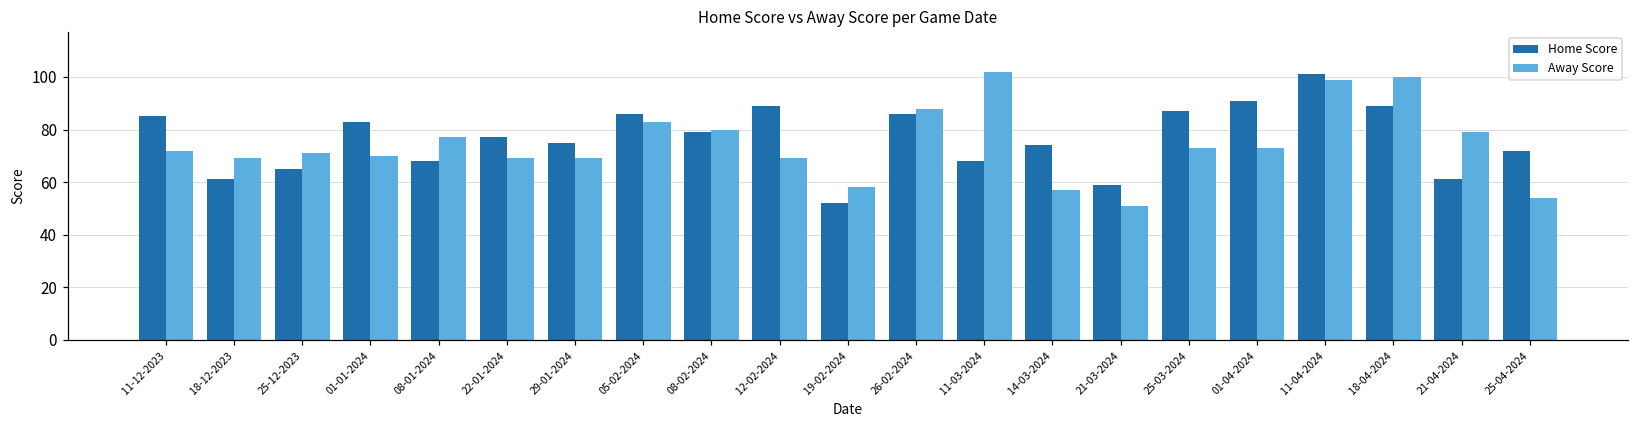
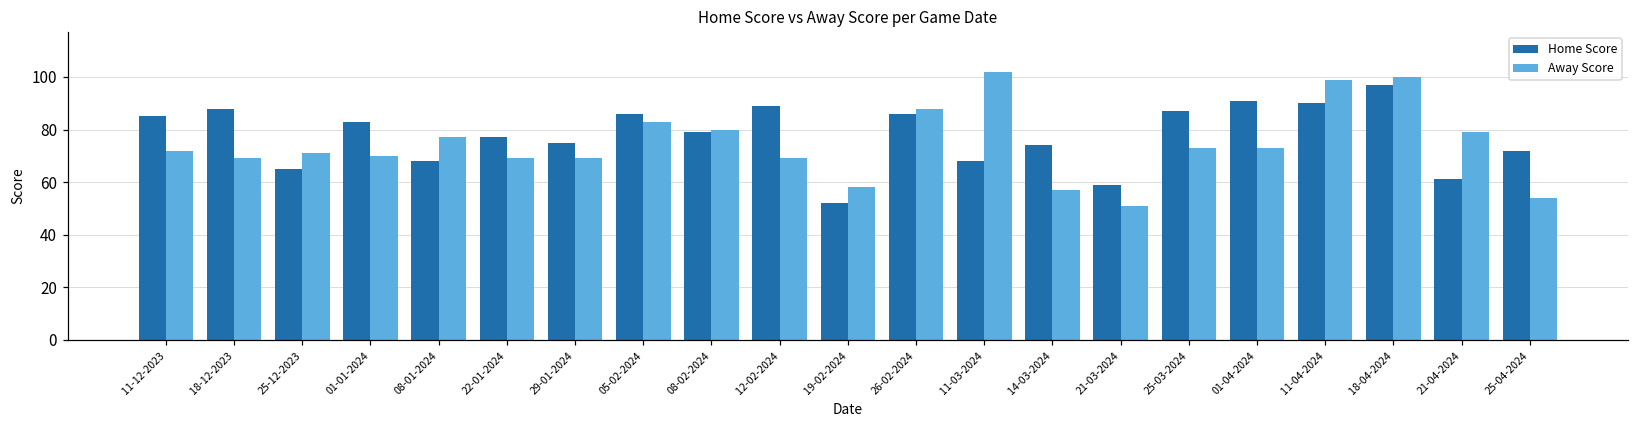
Home Score, 18-12-2023: 61 -> 88
Home Score, 11-04-2024: 101 -> 90
Home Score, 18-04-2024: 89 -> 97
